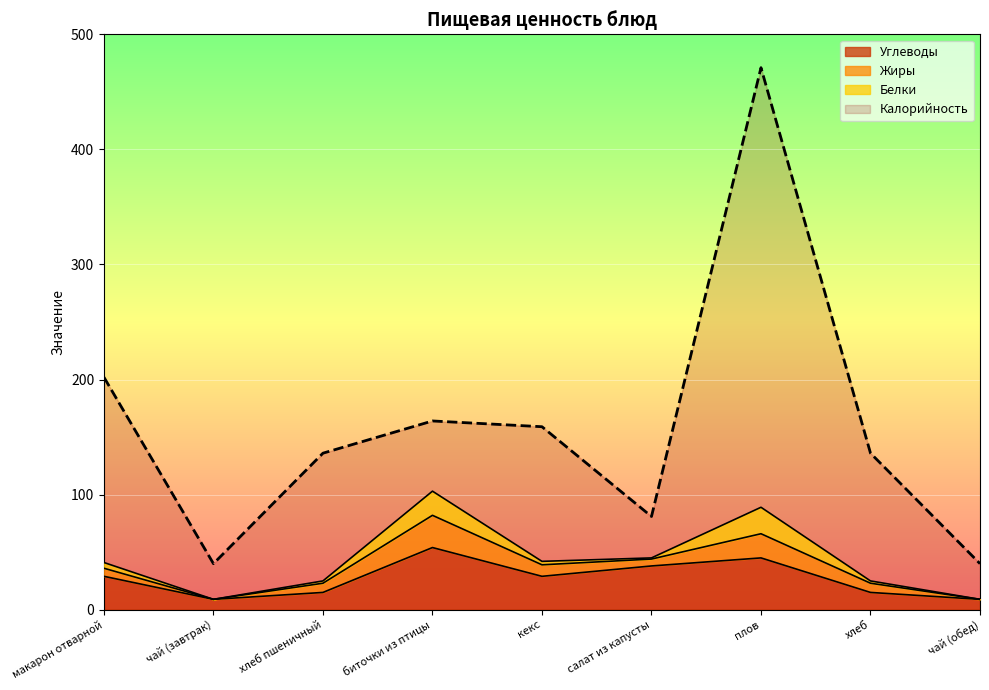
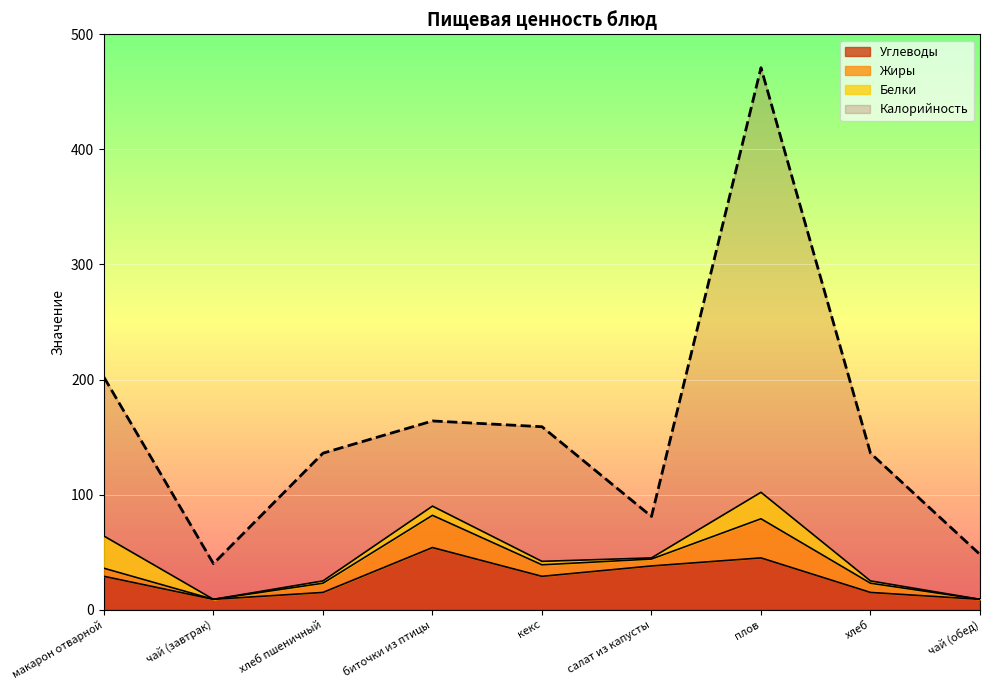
Белки, макарон отварной: 5 -> 28
Белки, биточки из птицы: 21 -> 8
Жиры, плов: 21 -> 34
Калорийность, чай (обед): 40 -> 48
